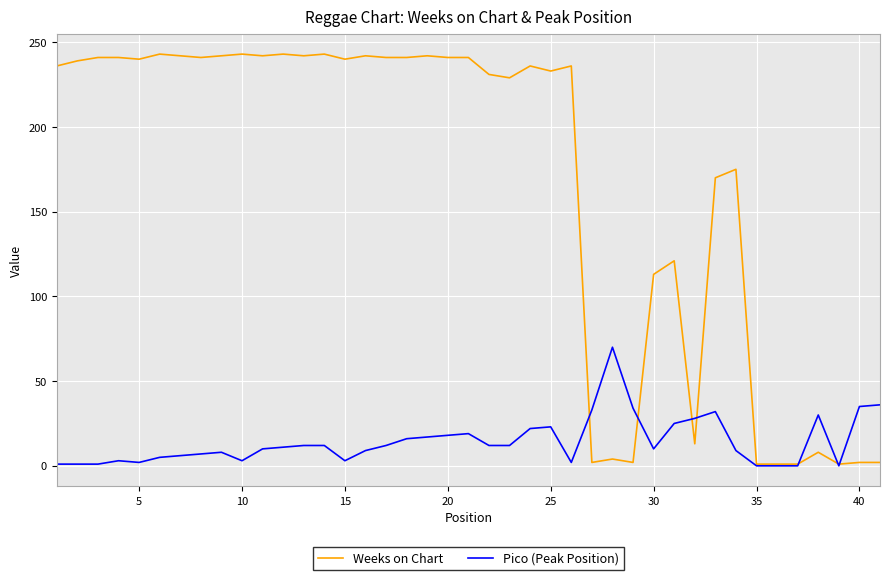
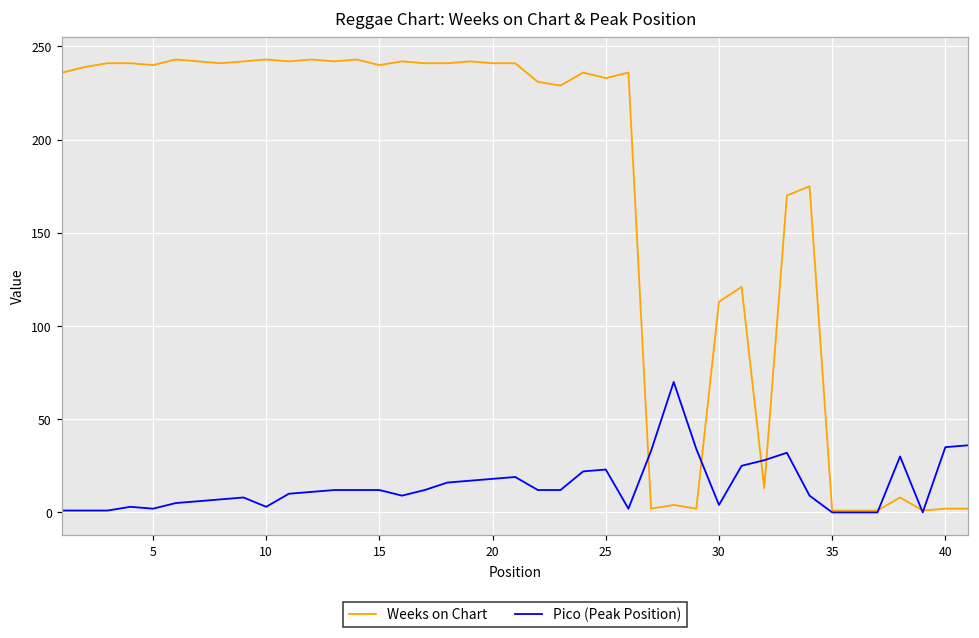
Pico (Peak Position), 15: 3 -> 12
Pico (Peak Position), 30: 10 -> 4
